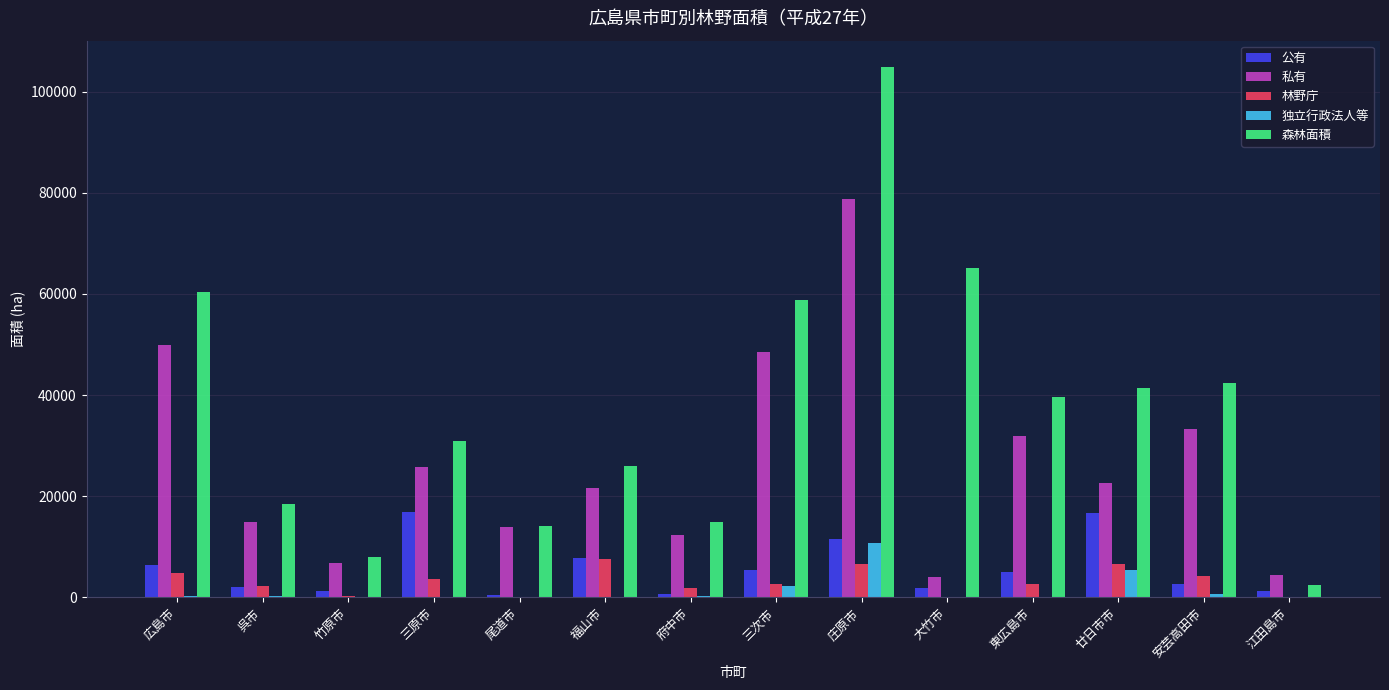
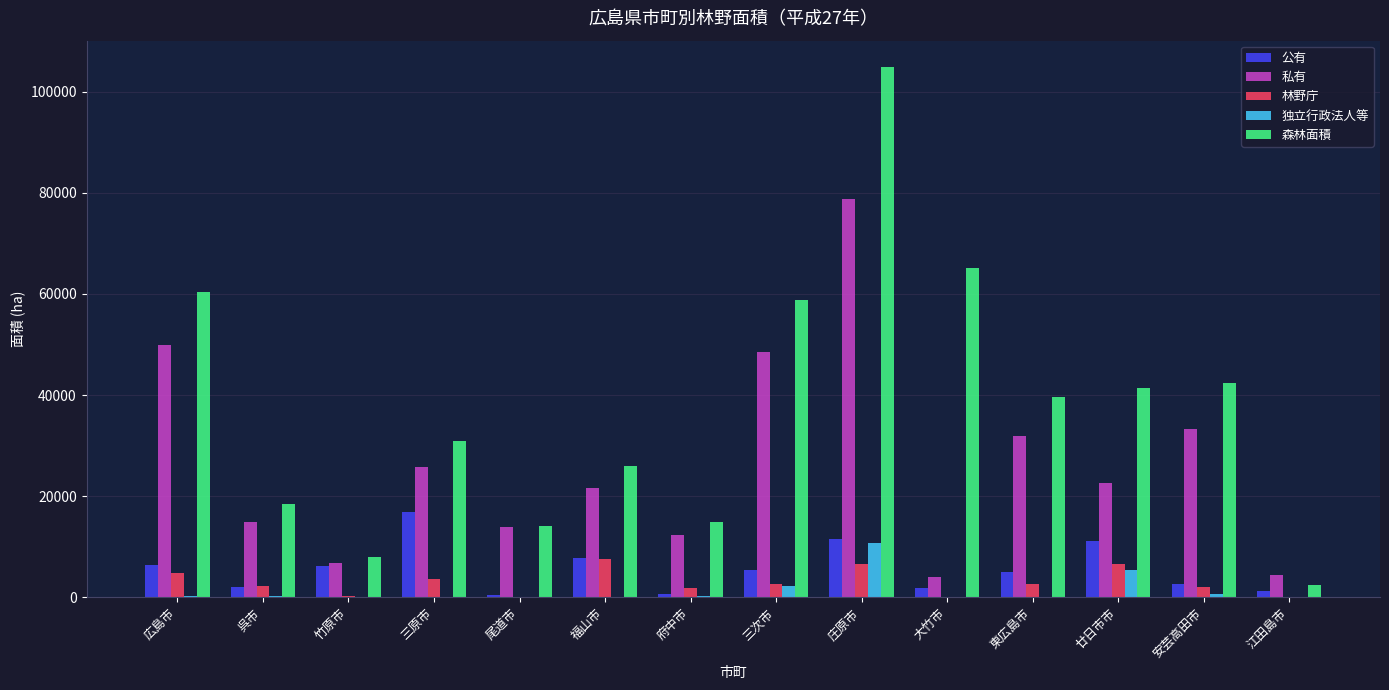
公有, 竹原市: 1000 -> 6000
公有, 廿日市市: 17000 -> 11000
林野庁, 安芸高田市: 4000 -> 2000
